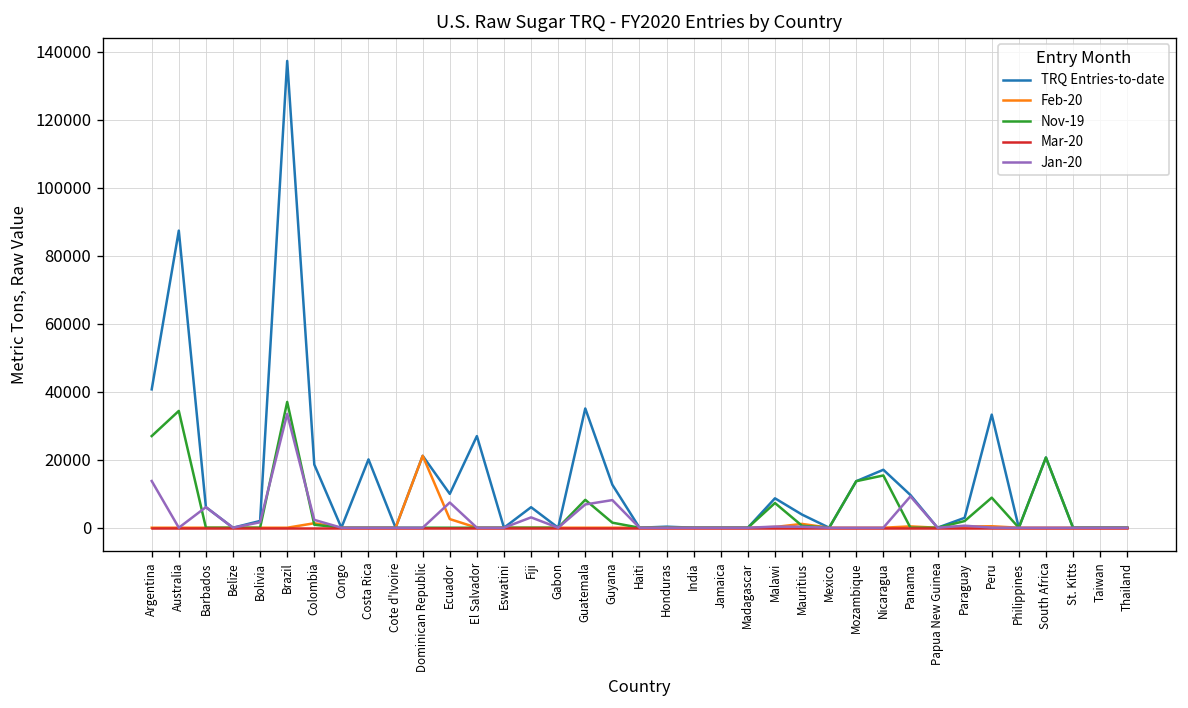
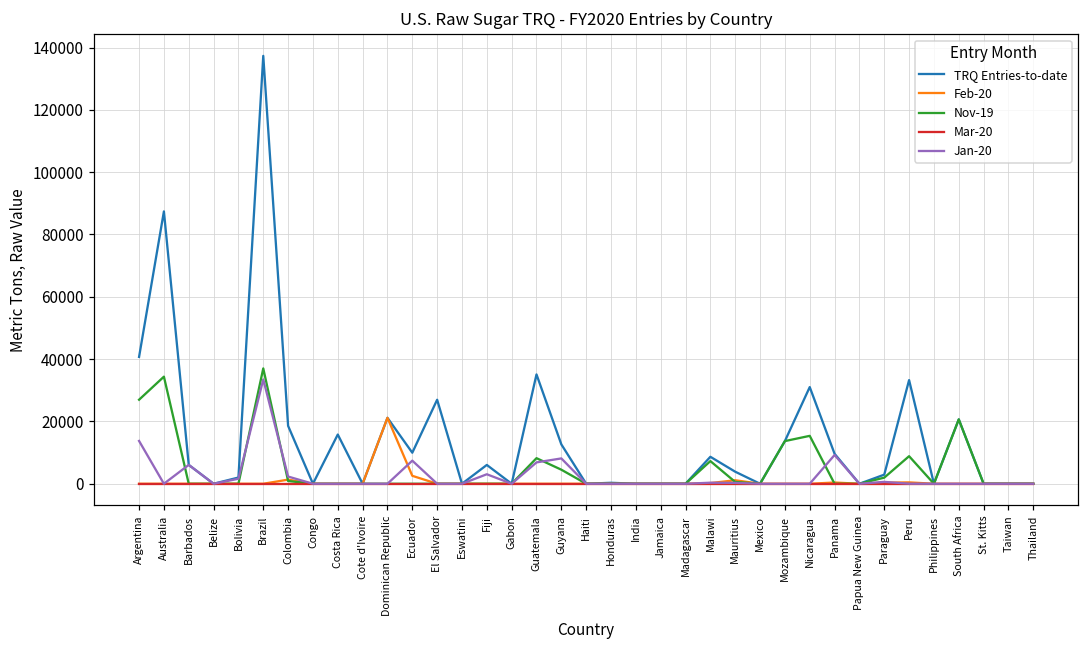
TRQ Entries-to-date, Costa Rica: 20000 -> 16000
Nov-19, Guyana: 1000 -> 5000
TRQ Entries-to-date, Nicaragua: 17000 -> 31000
